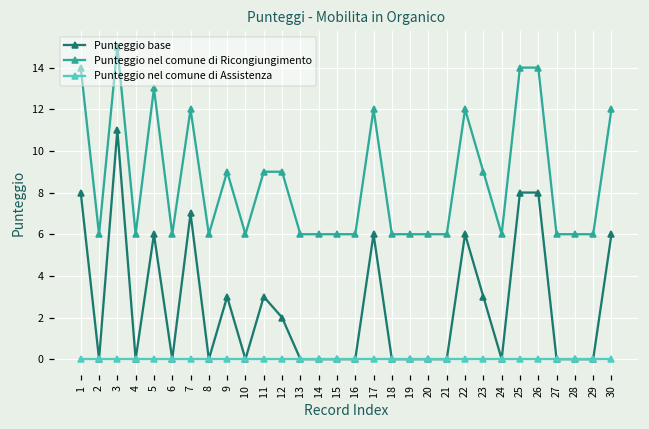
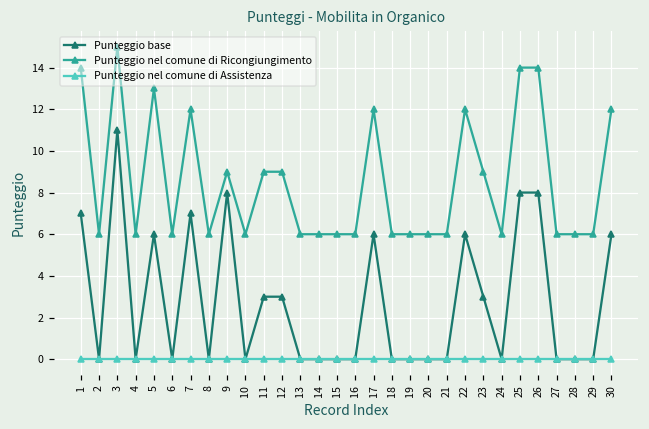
Punteggio base, 1: 8 -> 7
Punteggio base, 9: 3 -> 8
Punteggio base, 12: 2 -> 3
